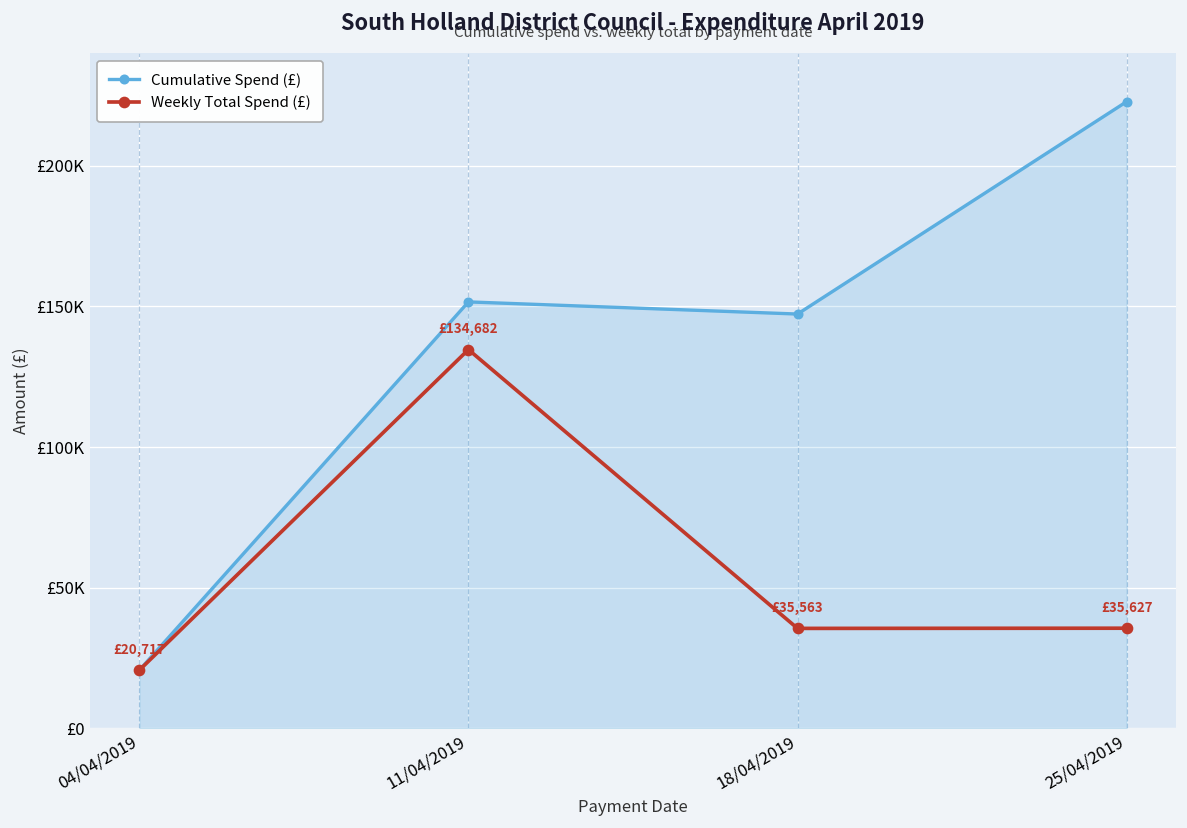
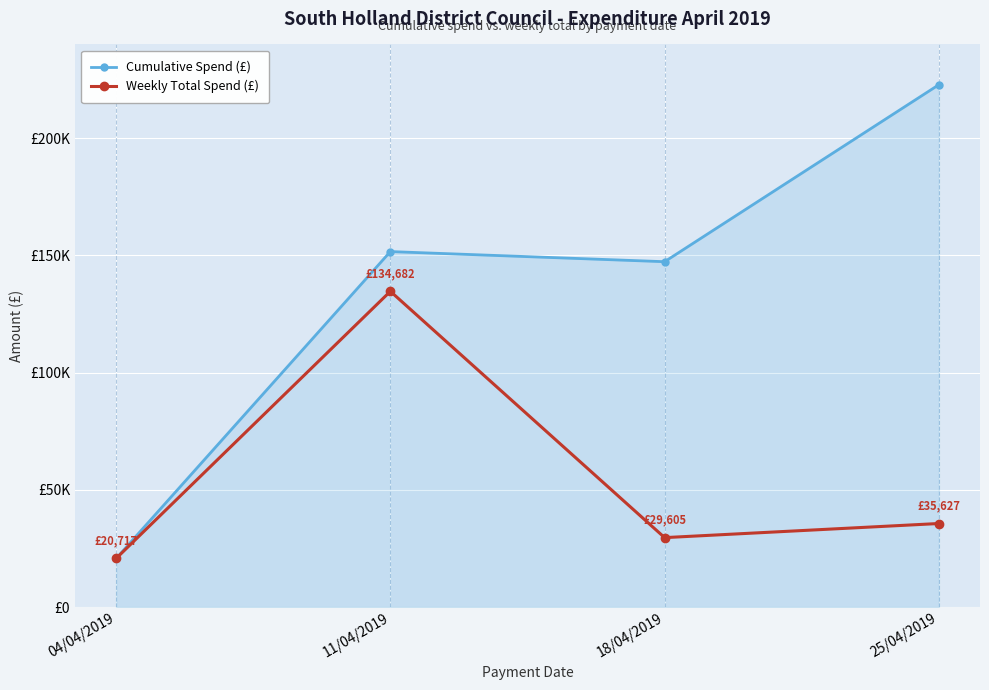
Weekly Total Spend (£), 18/04/2019: £35,563 -> £29,605
